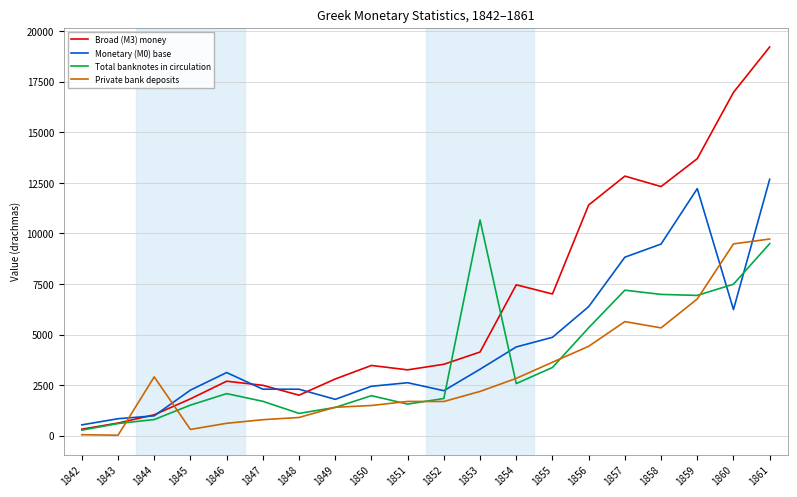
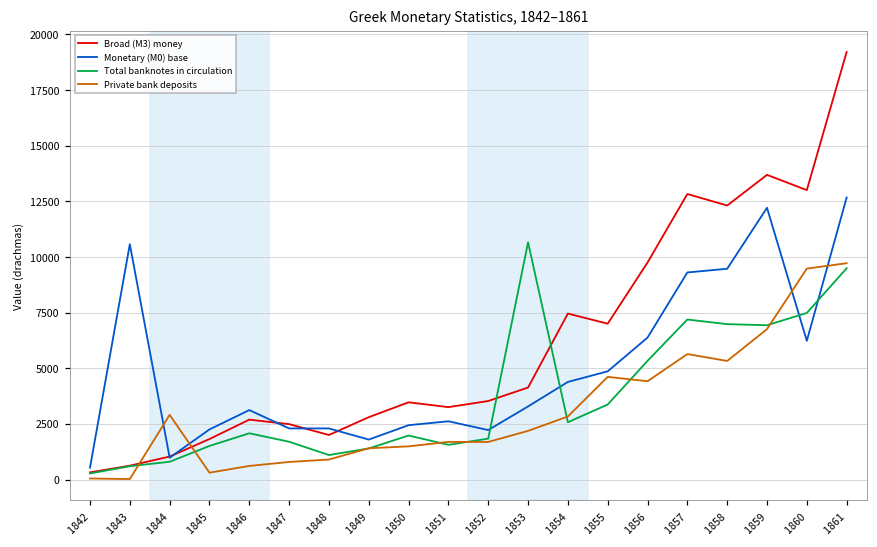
Monetary (M0) base, 1843: 800 -> 10600
Private bank deposits, 1855: 3600 -> 4600
Broad (M3) money, 1856: 11400 -> 9800
Monetary (M0) base, 1857: 8800 -> 9300
Broad (M3) money, 1860: 17000 -> 13000
